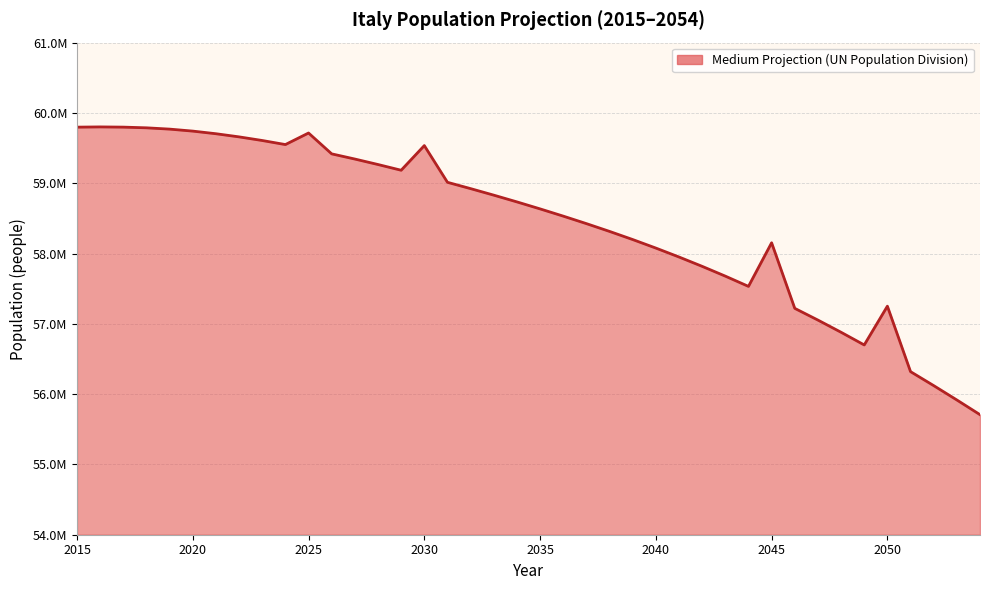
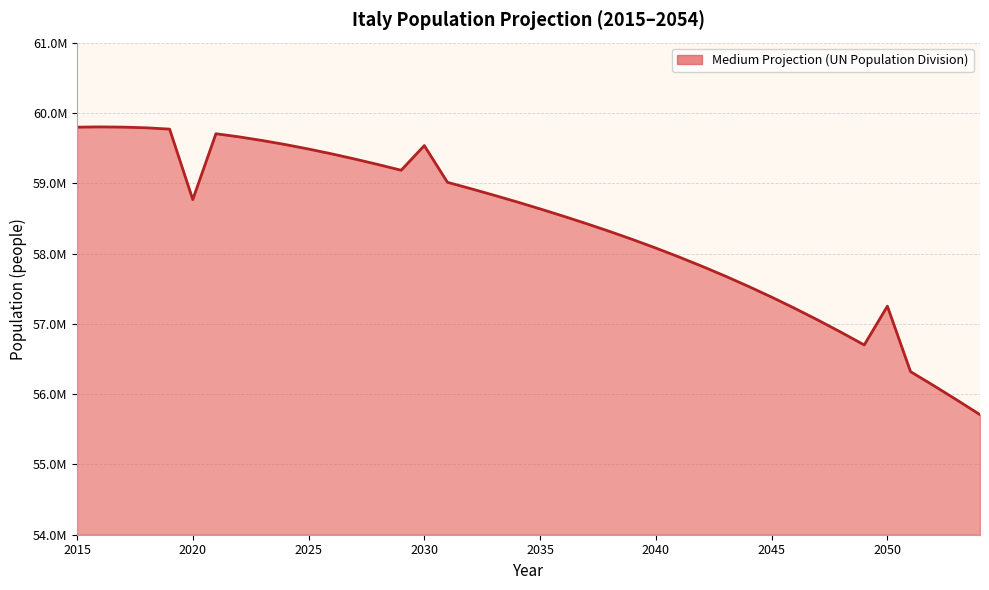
2020: 59700000 -> 58800000
2025: 59700000 -> 59500000
2045: 58200000 -> 57400000
